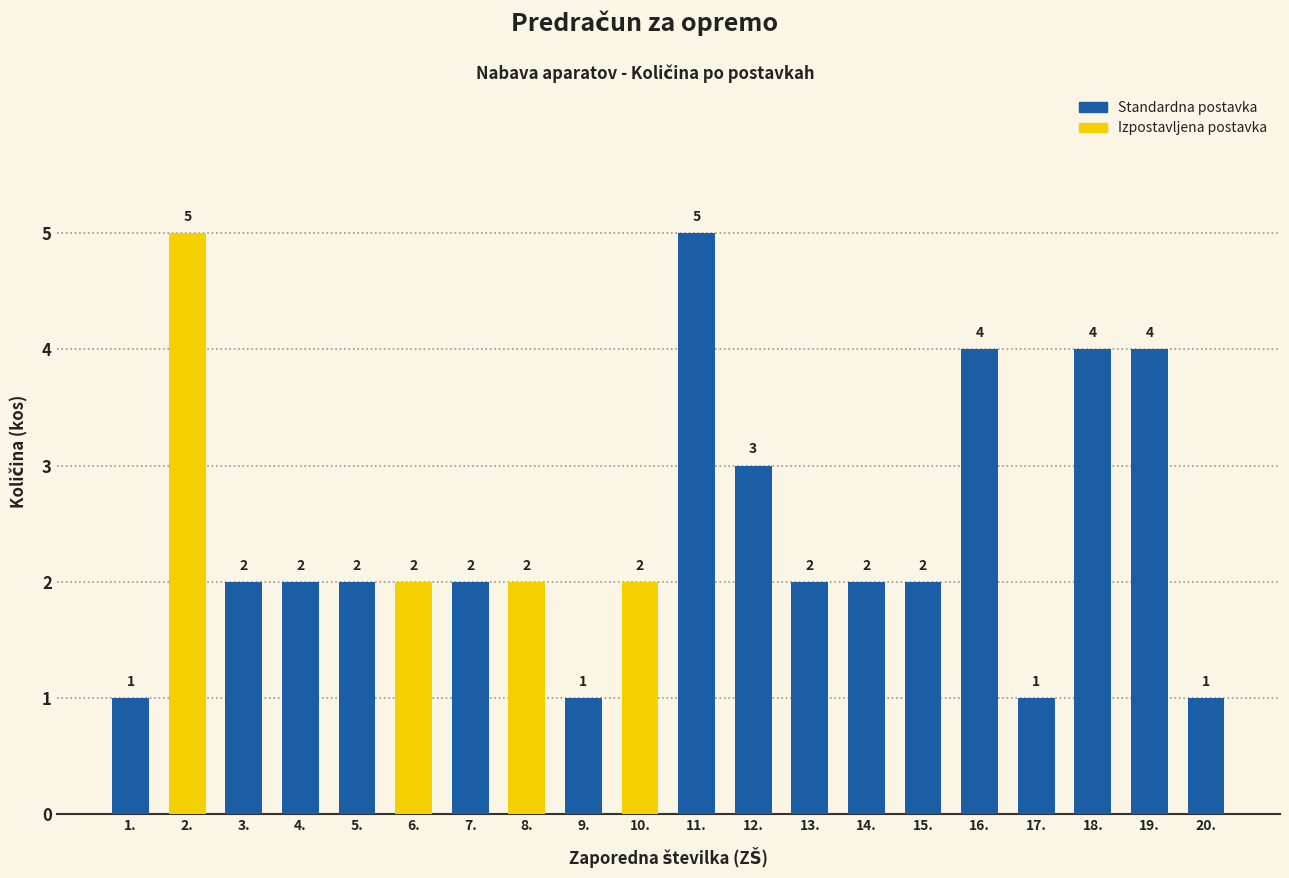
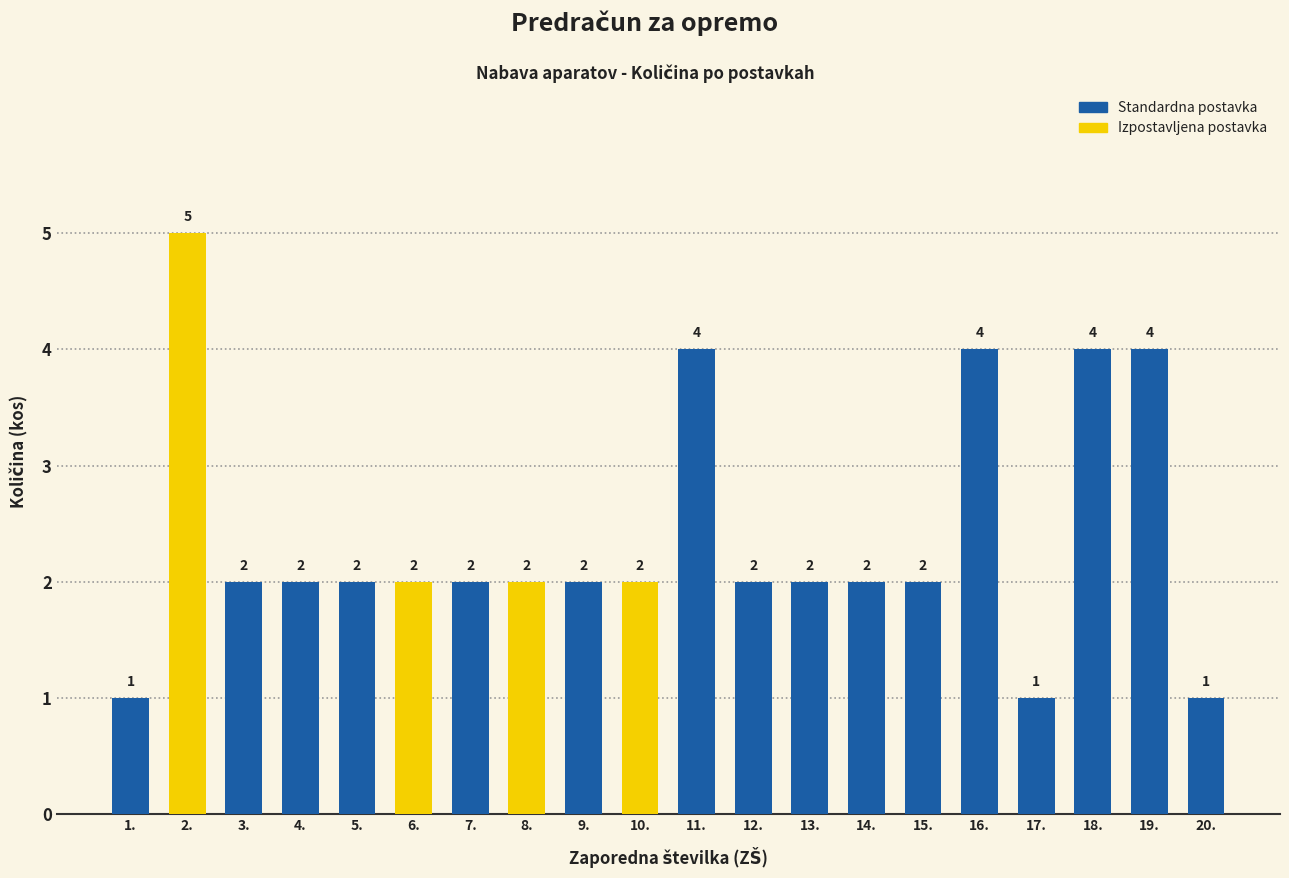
9.: 1 -> 2
11.: 5 -> 4
12.: 3 -> 2
